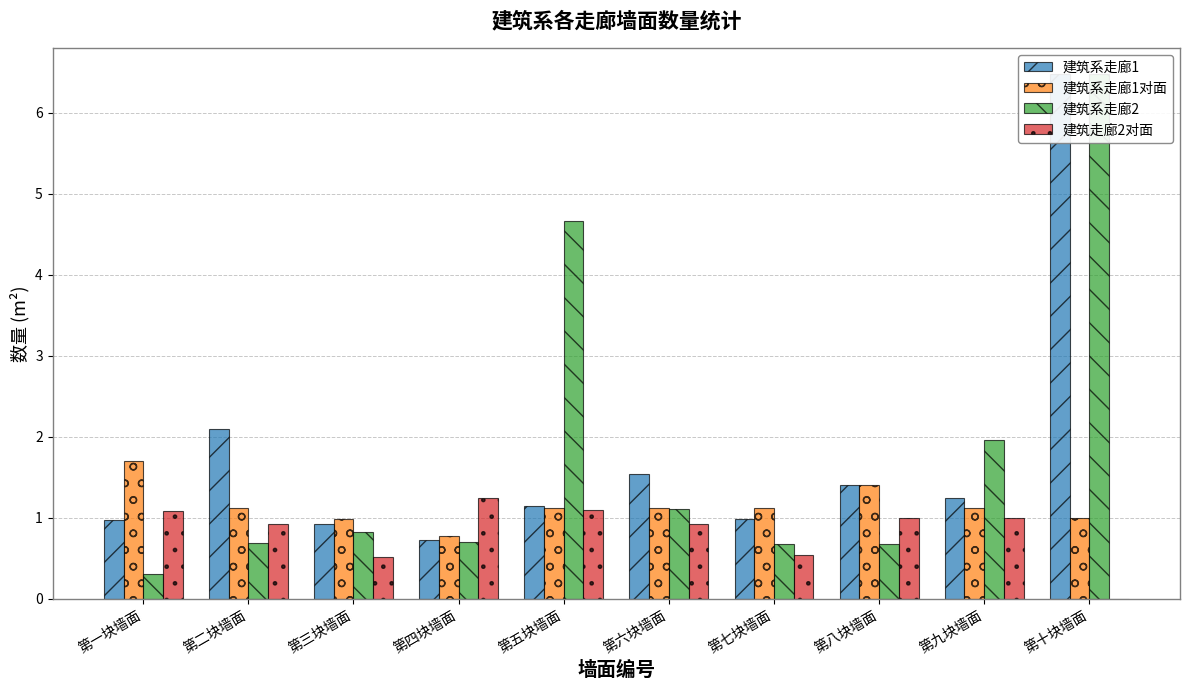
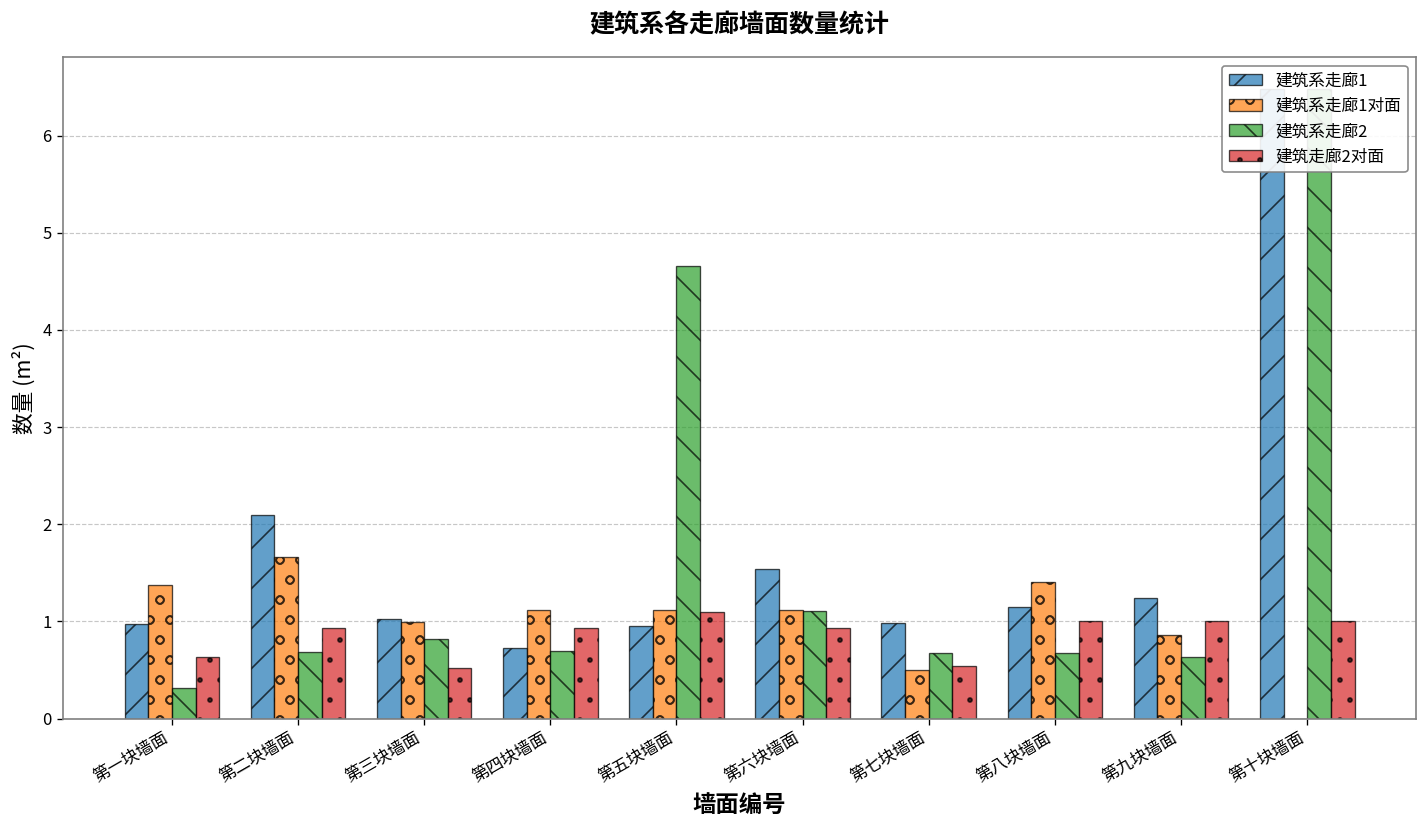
建筑系走廊1对面, 第一块墙面: 1.7 -> 1.4
建筑走廊2对面, 第一块墙面: 1.1 -> 0.6
建筑系走廊1对面, 第二块墙面: 1.1 -> 1.7
建筑系走廊1, 第三块墙面: 0.9 -> 1.0
建筑系走廊1对面, 第四块墙面: 0.8 -> 1.1
建筑走廊2对面, 第四块墙面: 1.2 -> 0.9
建筑系走廊1, 第五块墙面: 1.2 -> 1.0
建筑系走廊1对面, 第七块墙面: 1.1 -> 0.5
建筑系走廊1, 第八块墙面: 1.4 -> 1.2
建筑系走廊1对面, 第九块墙面: 1.1 -> 0.9
建筑系走廊2, 第九块墙面: 2.0 -> 0.6
建筑系走廊1对面, 第十块墙面: 1 -> 0
建筑走廊2对面, 第十块墙面: 0 -> 1
